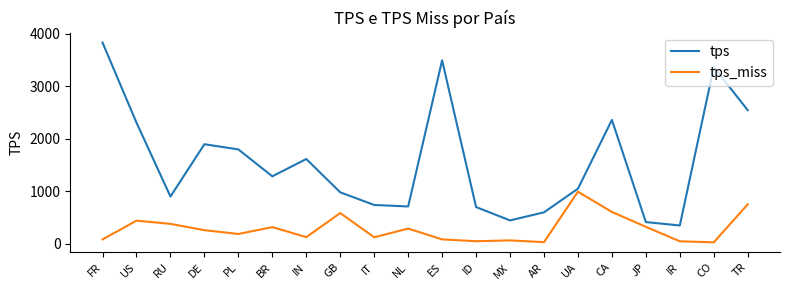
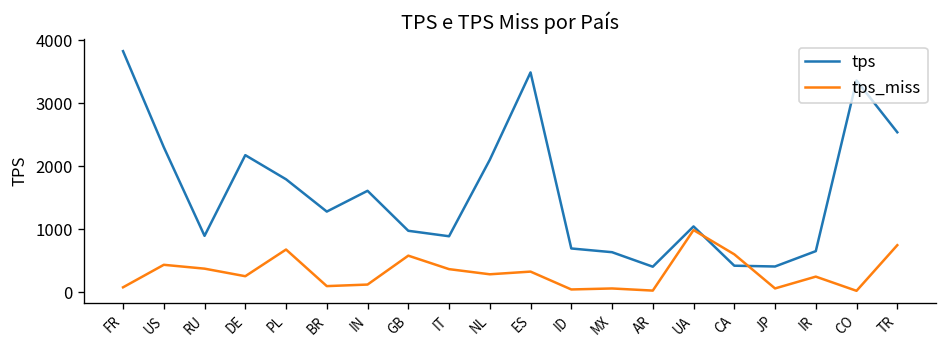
tps, DE: 1900 -> 2200
tps_miss, PL: 200 -> 700
tps_miss, BR: 300 -> 100
tps, IT: 700 -> 900
tps_miss, IT: 100 -> 400
tps, NL: 700 -> 2100
tps_miss, ES: 100 -> 300
tps, MX: 400 -> 600
tps, AR: 600 -> 400
tps, CA: 2400 -> 400
tps_miss, JP: 300 -> 100
tps, IR: 300 -> 700
tps_miss, IR: 0 -> 300
